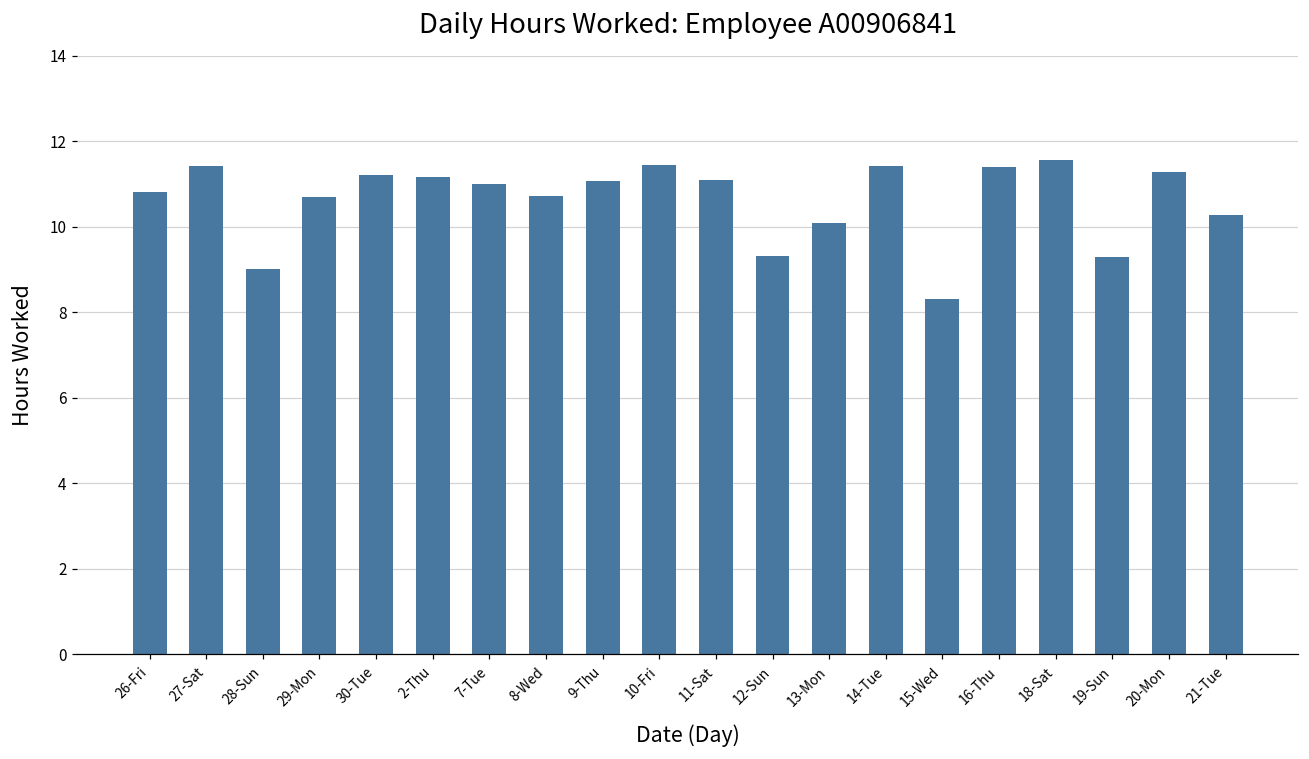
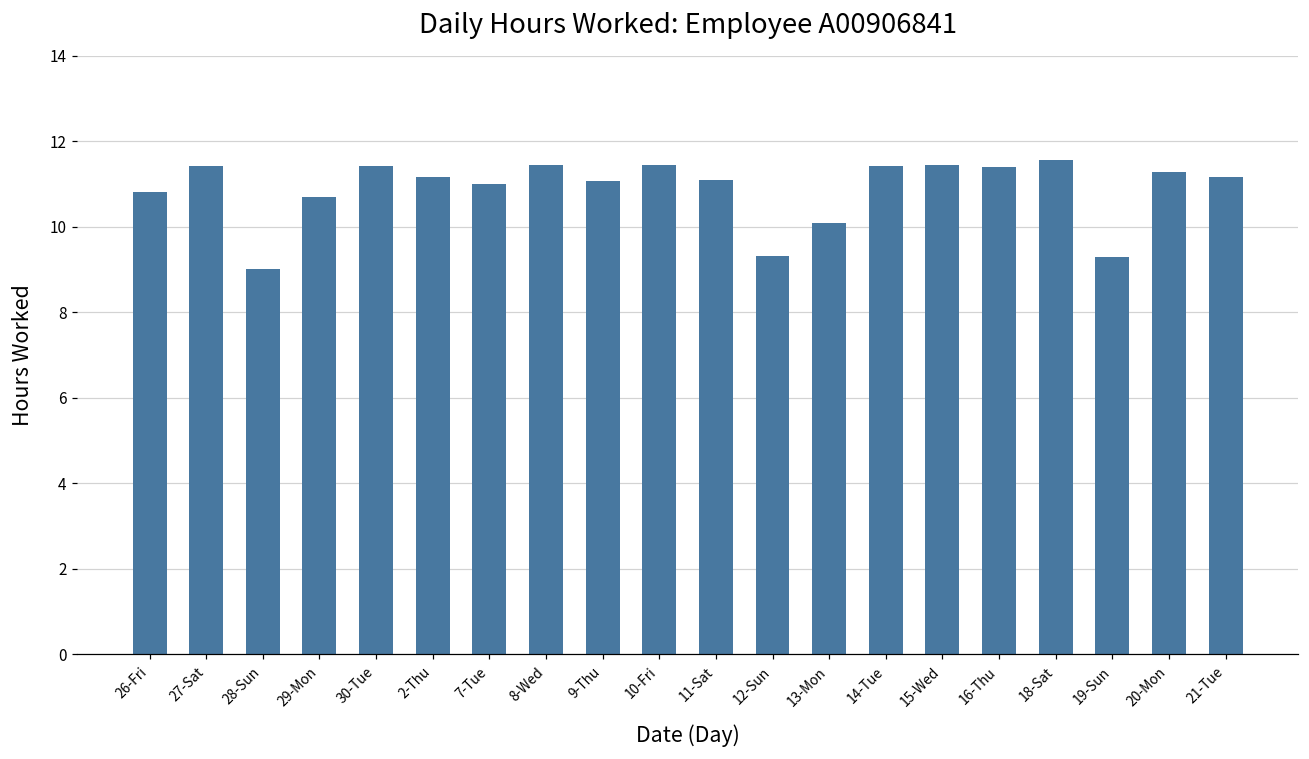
30-Tue: 11.2 -> 11.4
8-Wed: 10.7 -> 11.5
15-Wed: 8.3 -> 11.5
21-Tue: 10.3 -> 11.2
